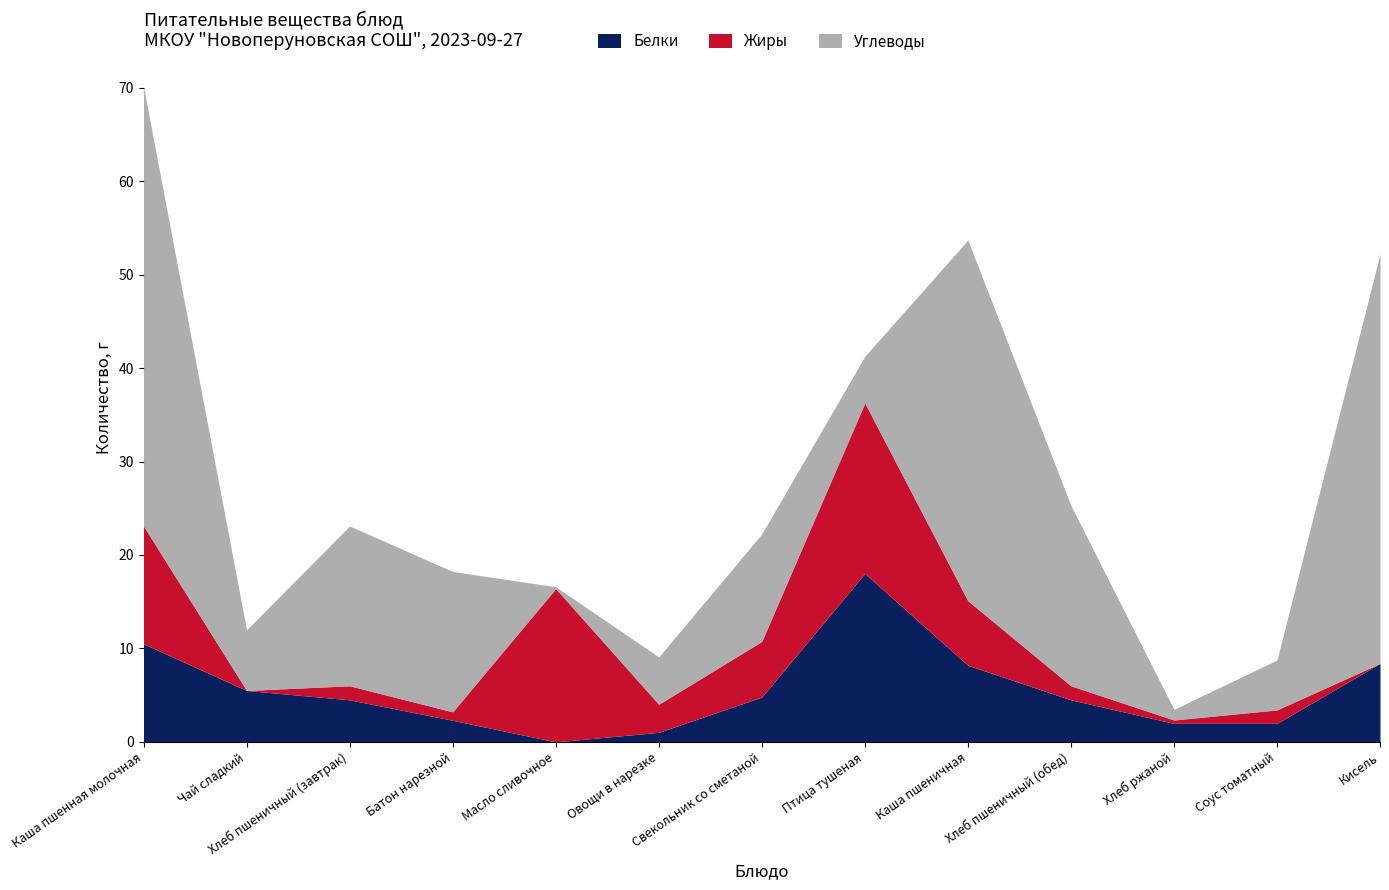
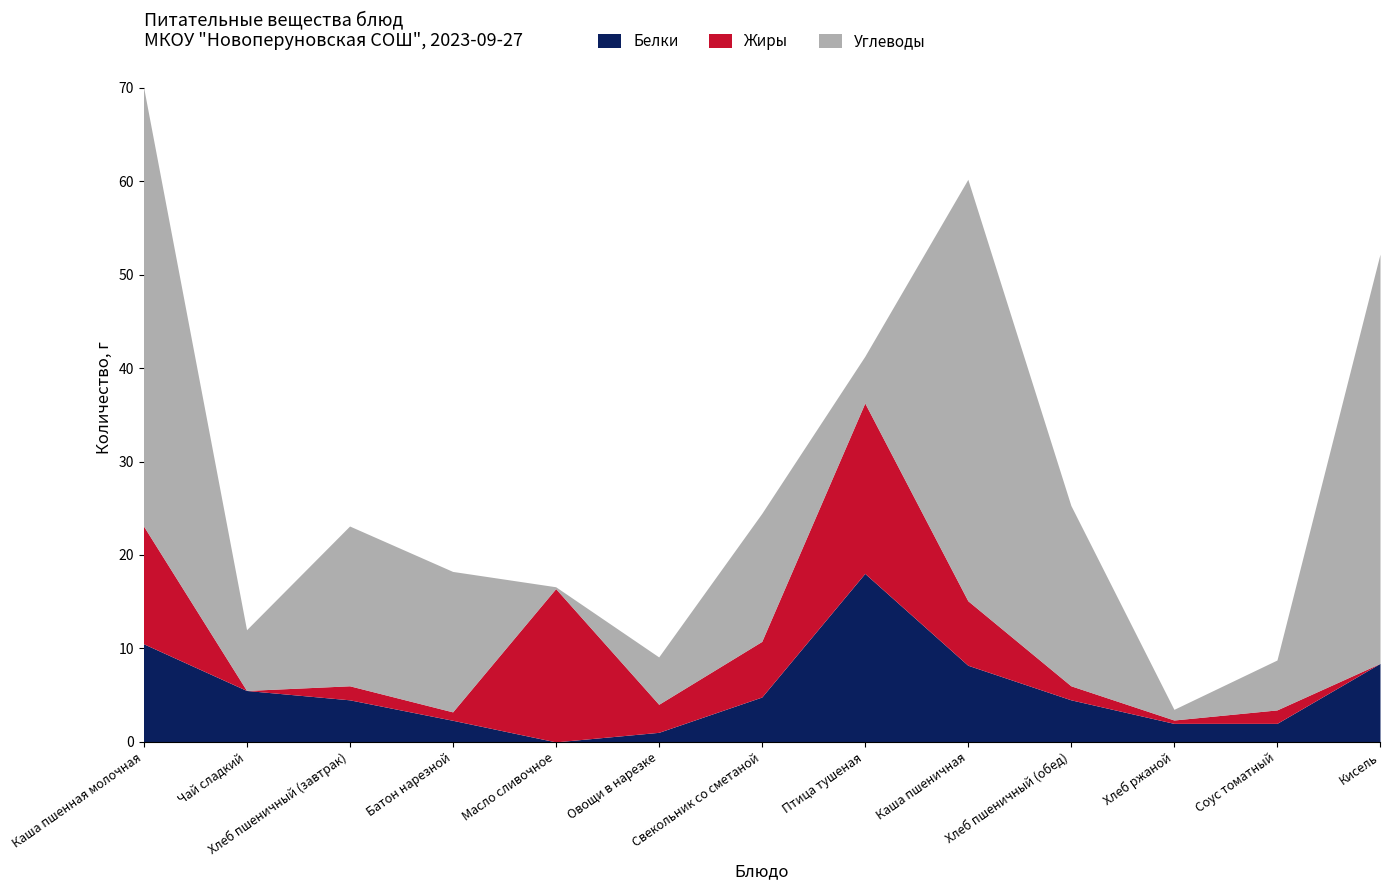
Углеводы, Свекольник со сметаной: 12 -> 14
Углеводы, Каша пшеничная: 39 -> 45
